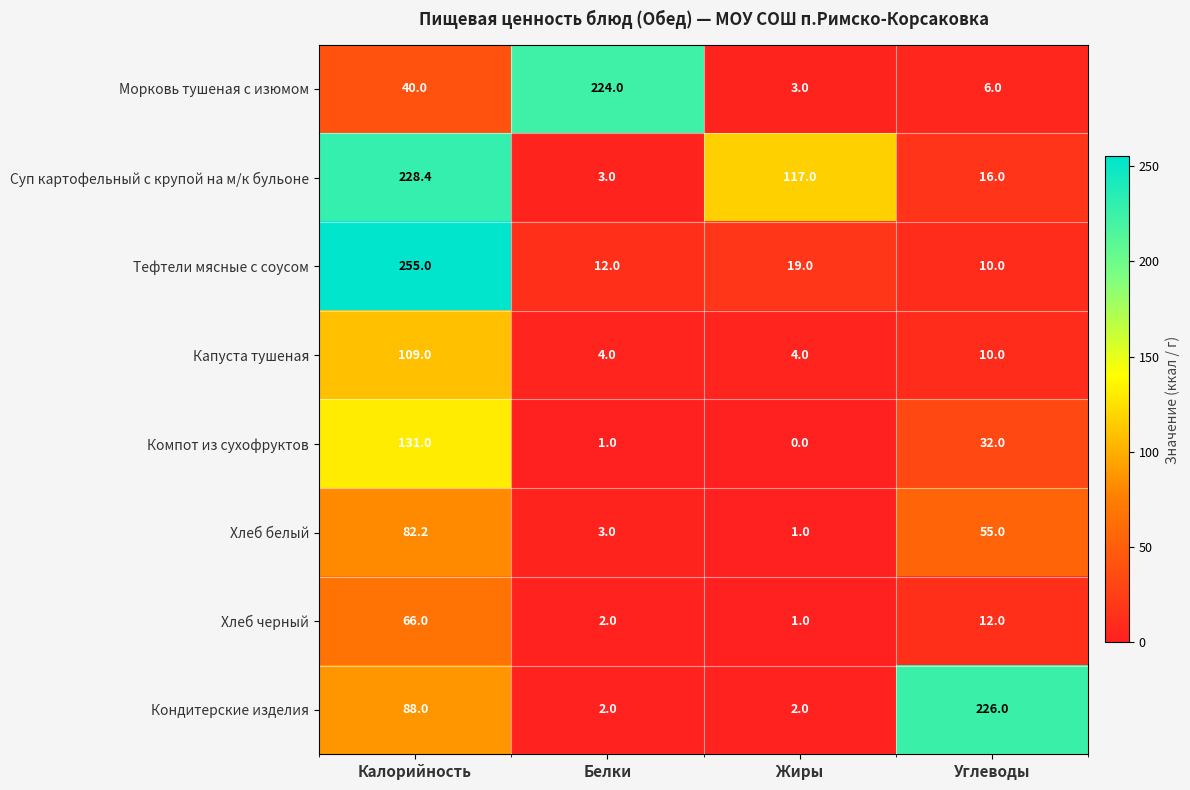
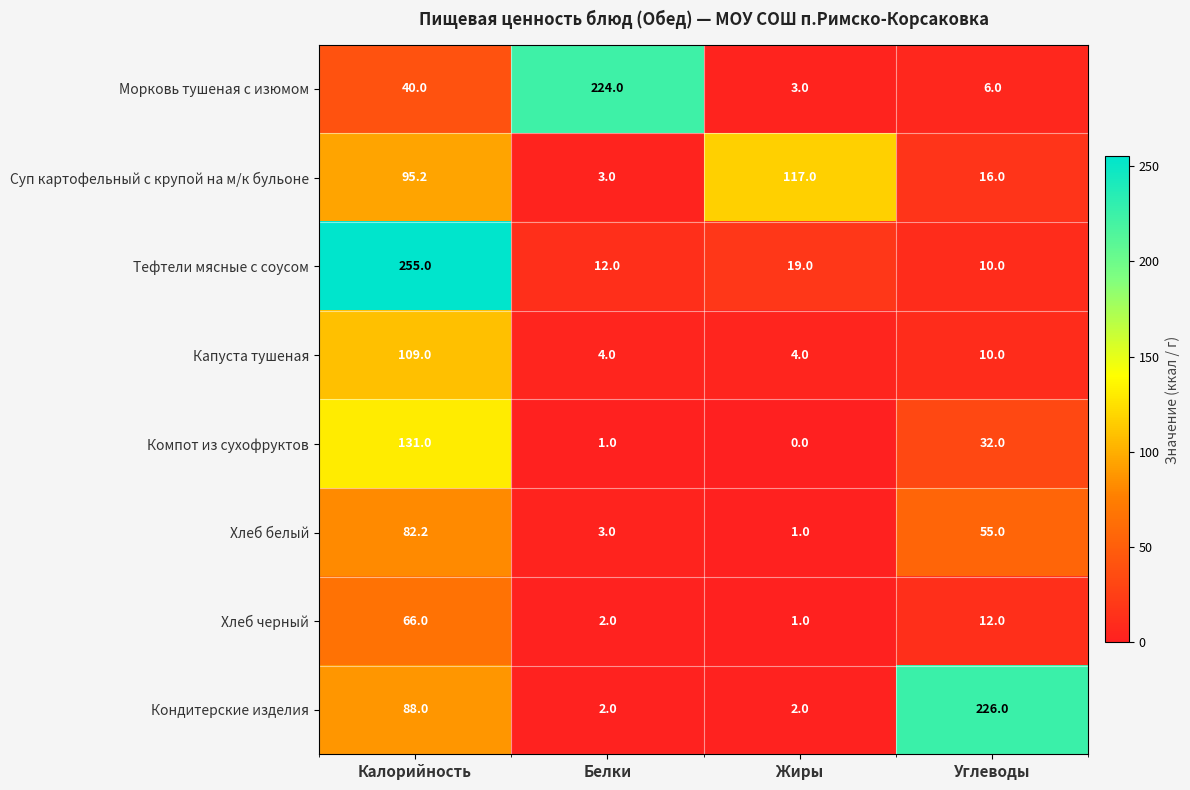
Суп картофельный с крупой на м/к бульоне, Калорийность: 228.4 -> 95.2
